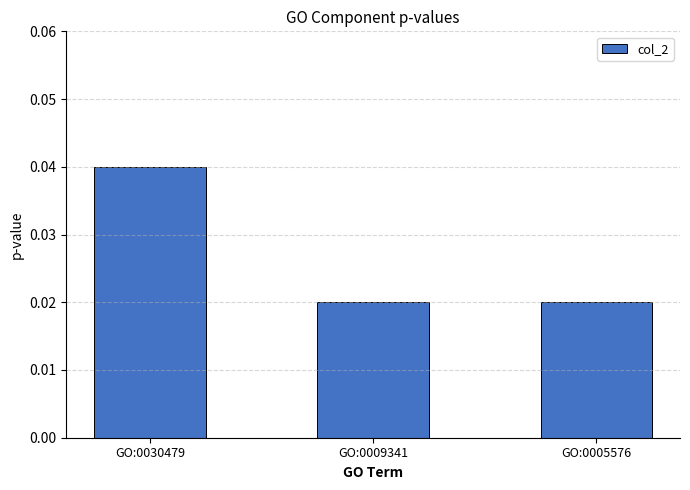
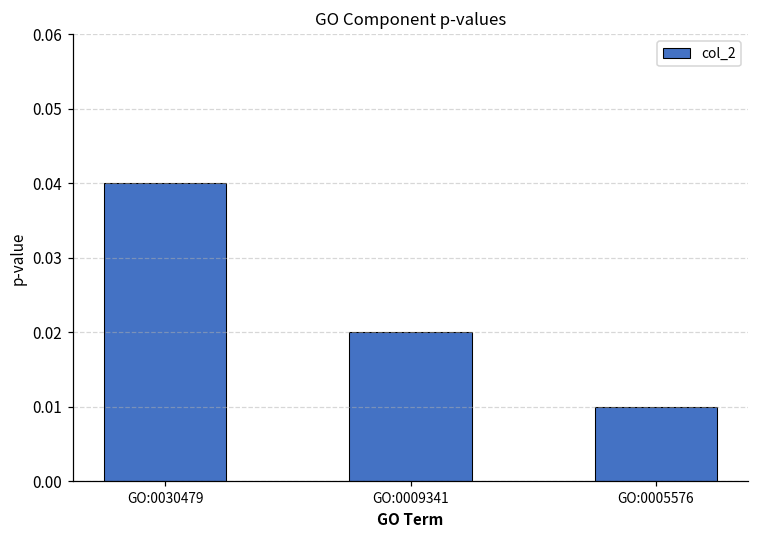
GO:0005576: 0.02 -> 0.01
